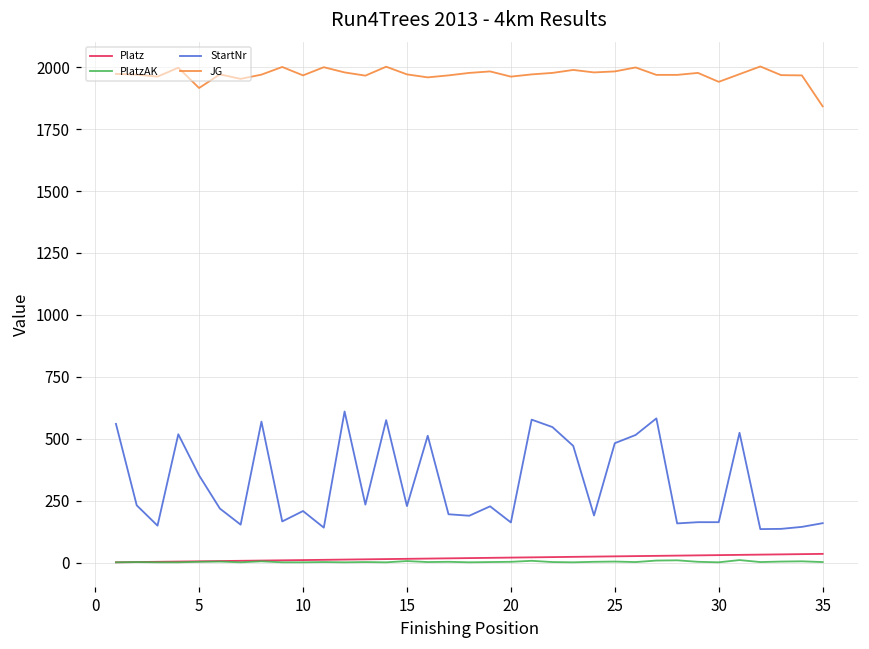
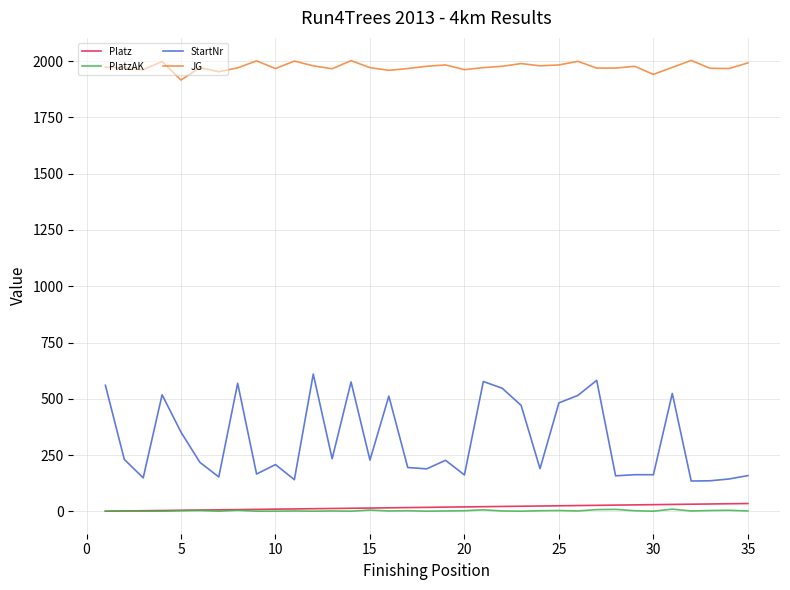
JG, 35: 1840 -> 1990
